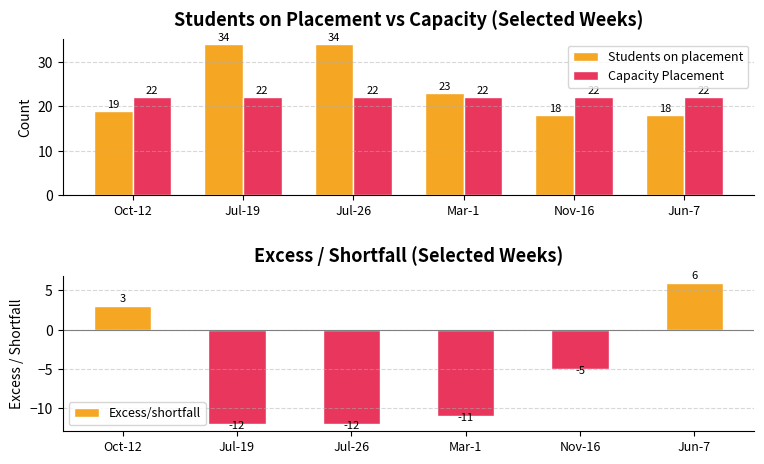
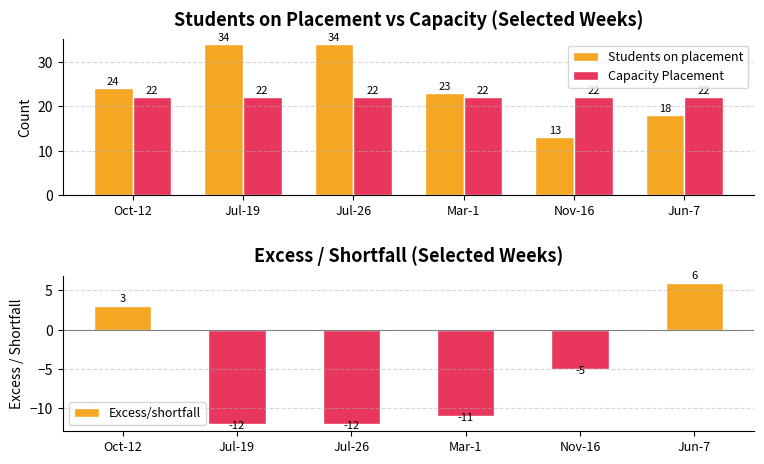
Students on Placement vs Capacity (Selected Weeks), Students on placement, Oct-12: 19 -> 24
Students on Placement vs Capacity (Selected Weeks), Students on placement, Nov-16: 18 -> 13
